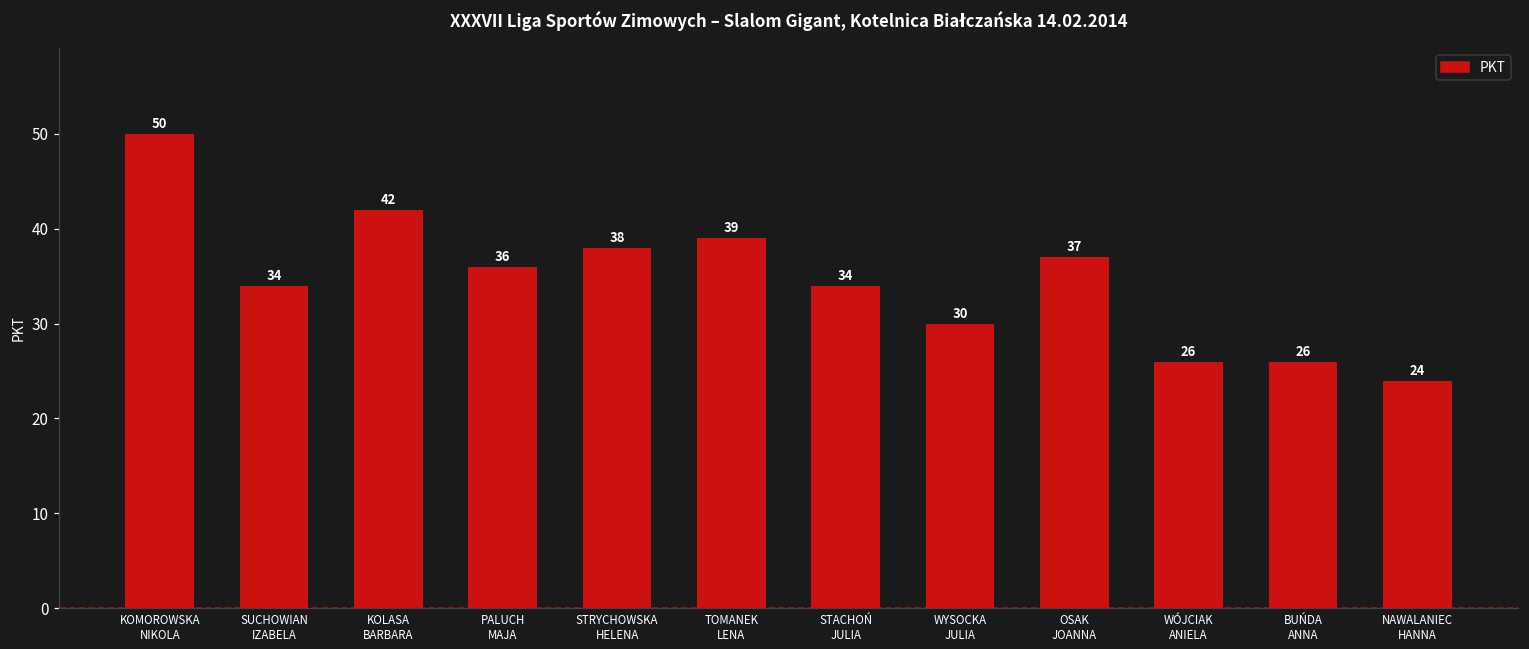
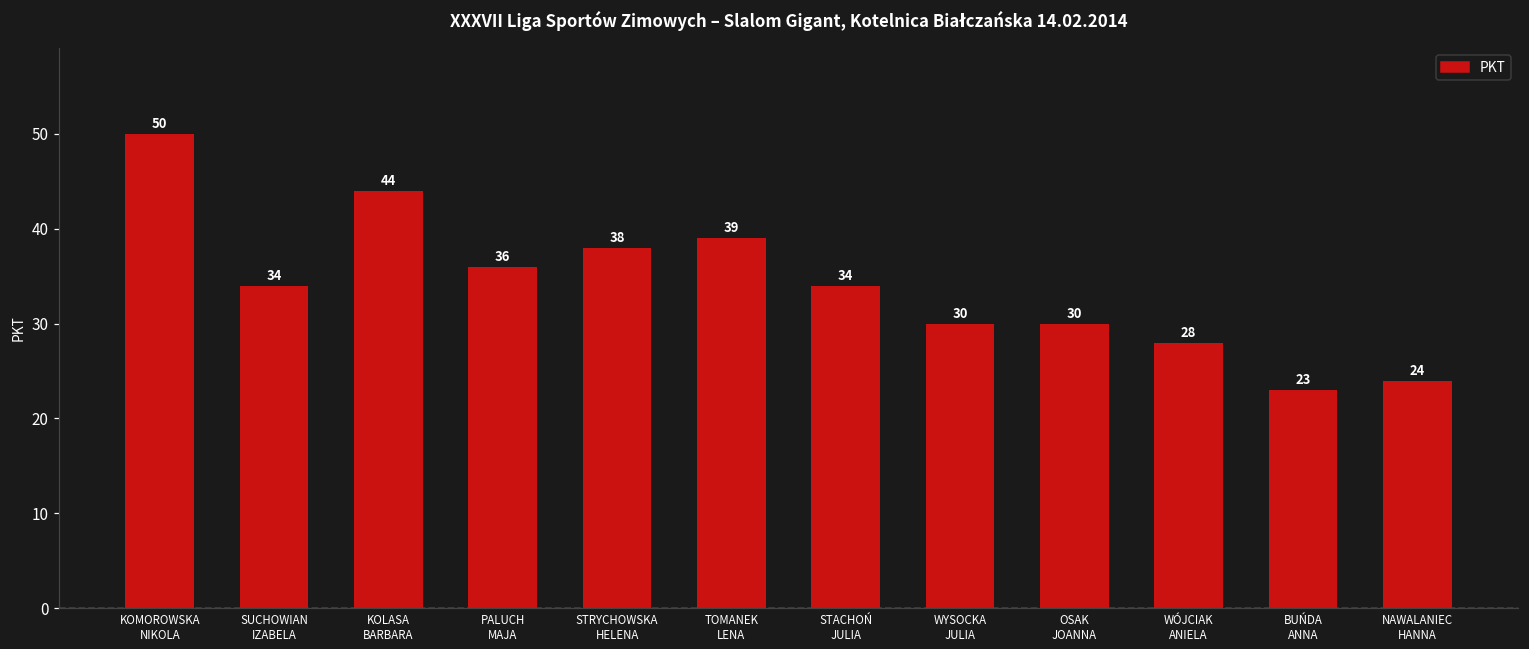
KOLASA BARBARA: 42 -> 44
OSAK JOANNA: 37 -> 30
WÓJCIAK ANIELA: 26 -> 28
BUŃDA ANNA: 26 -> 23
